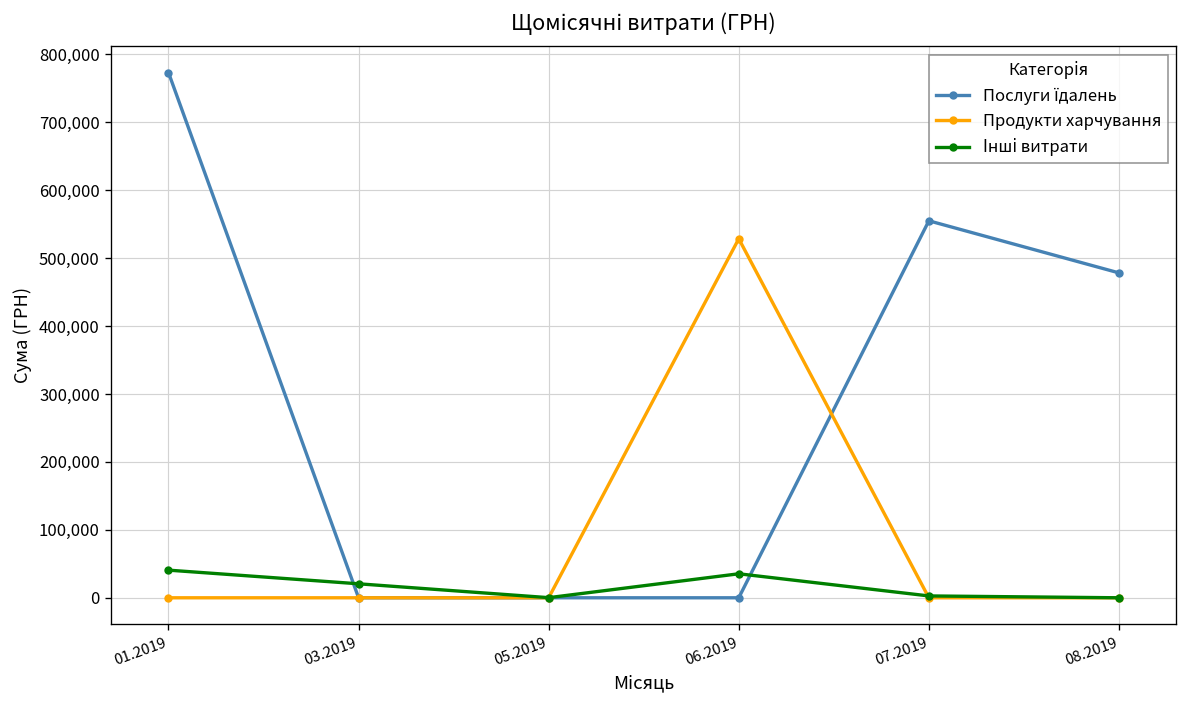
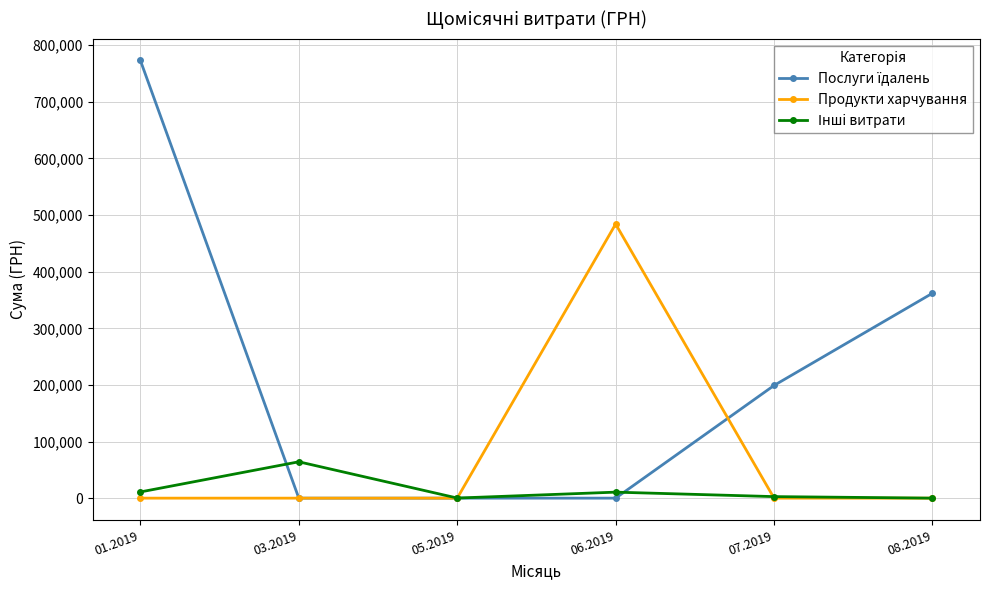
Інші витрати, 01.2019: 40,000 -> 10,000
Інші витрати, 03.2019: 20,000 -> 60,000
Продукти харчування, 06.2019: 530,000 -> 480,000
Інші витрати, 06.2019: 40,000 -> 10,000
Послуги їдалень, 07.2019: 550,000 -> 200,000
Послуги їдалень, 08.2019: 480,000 -> 360,000
